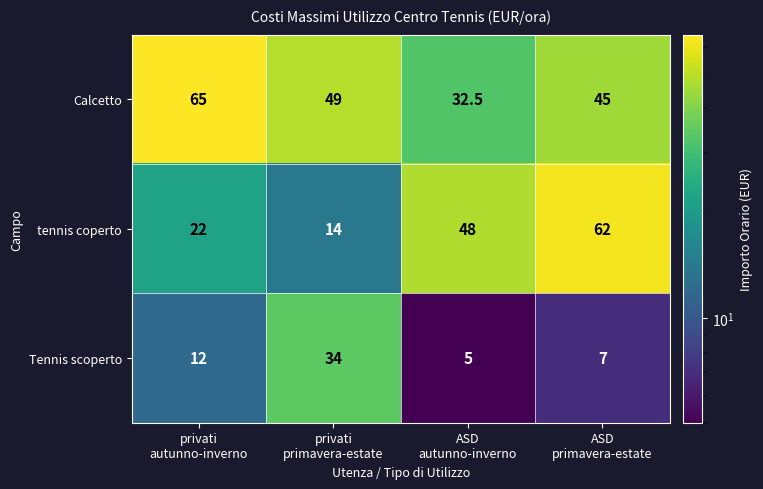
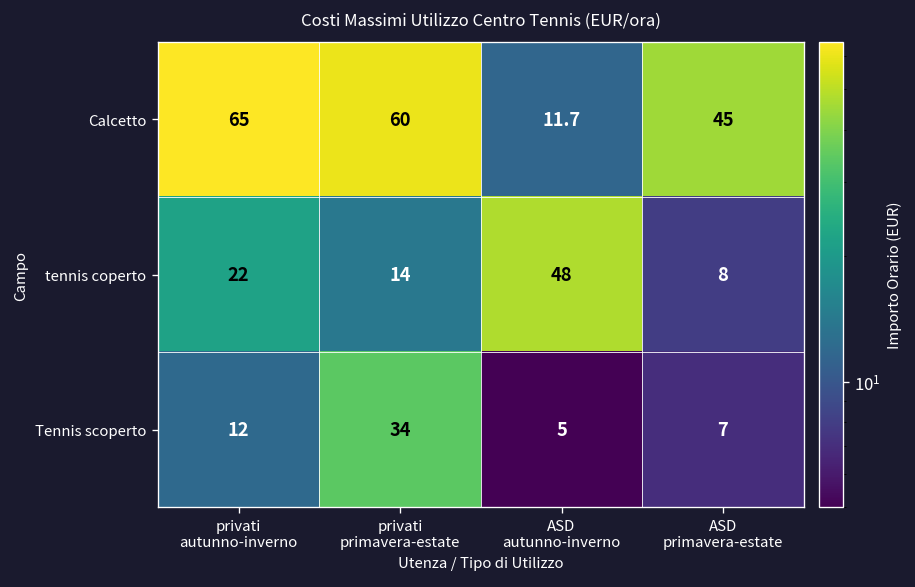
Calcetto, privati primavera-estate: 49 -> 60
Calcetto, ASD autunno-inverno: 32.5 -> 11.7
tennis coperto, ASD primavera-estate: 62 -> 8
